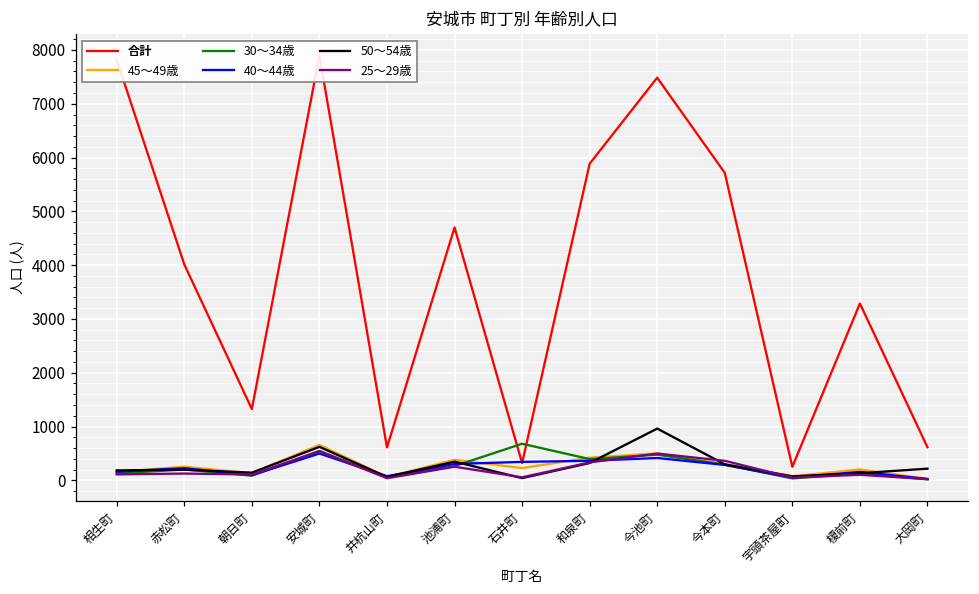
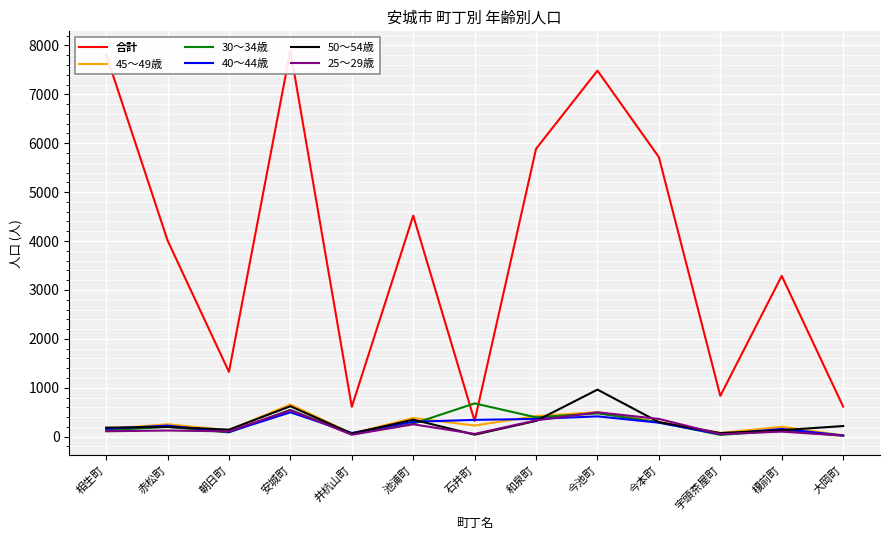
合計, 池浦町: 4700 -> 4500
合計, 宇頭茶屋町: 300 -> 800
